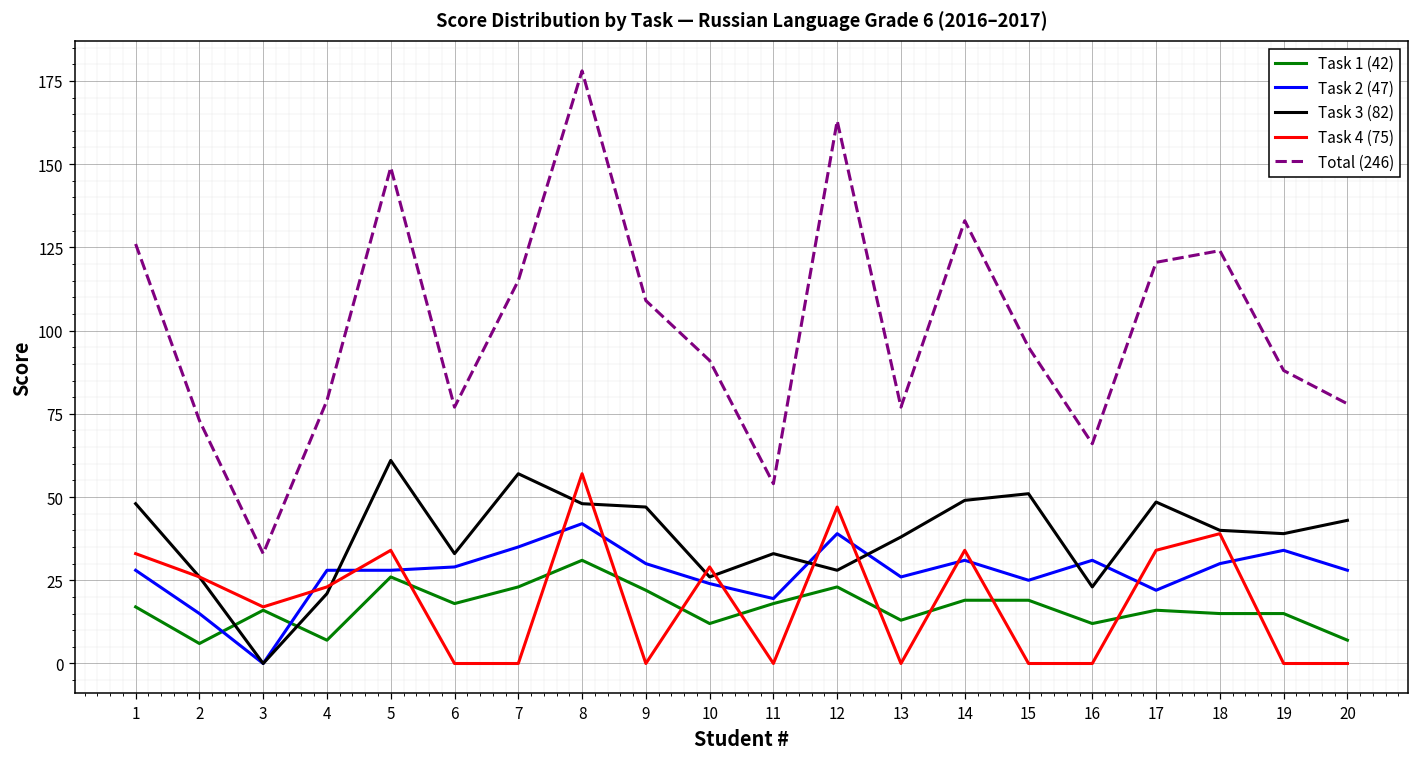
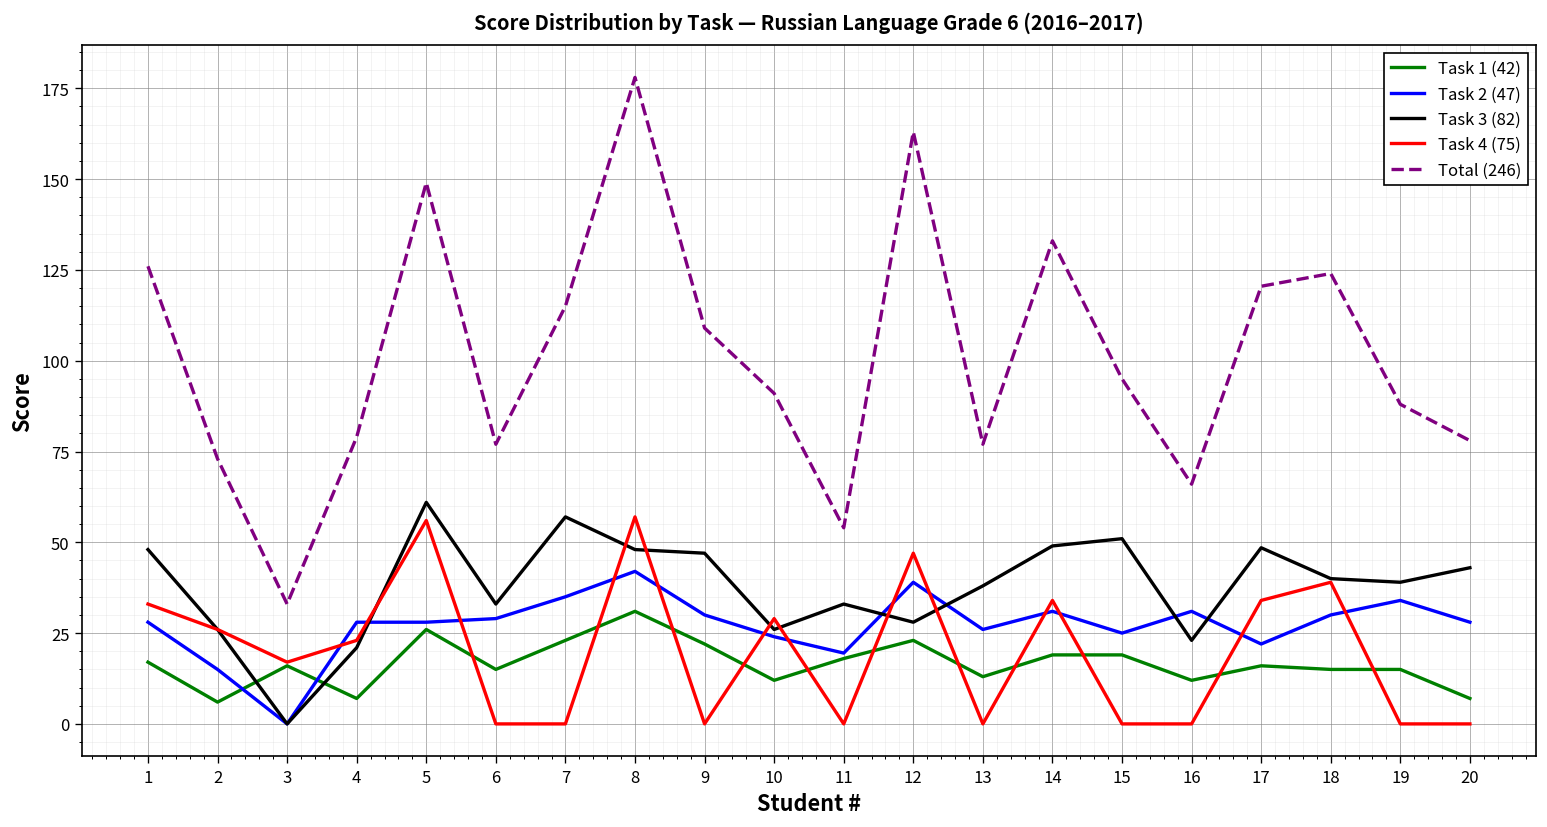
Task 4 (75), 5: 34 -> 56
Task 1 (42), 6: 18 -> 15
